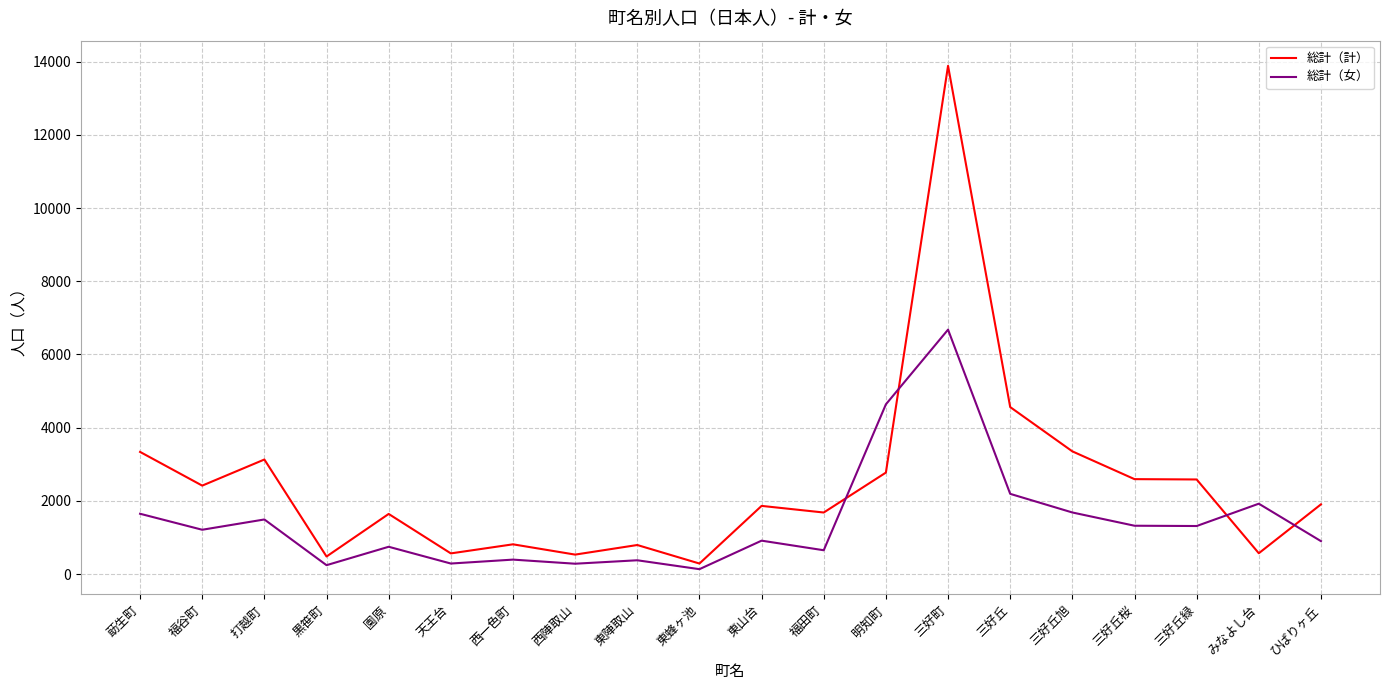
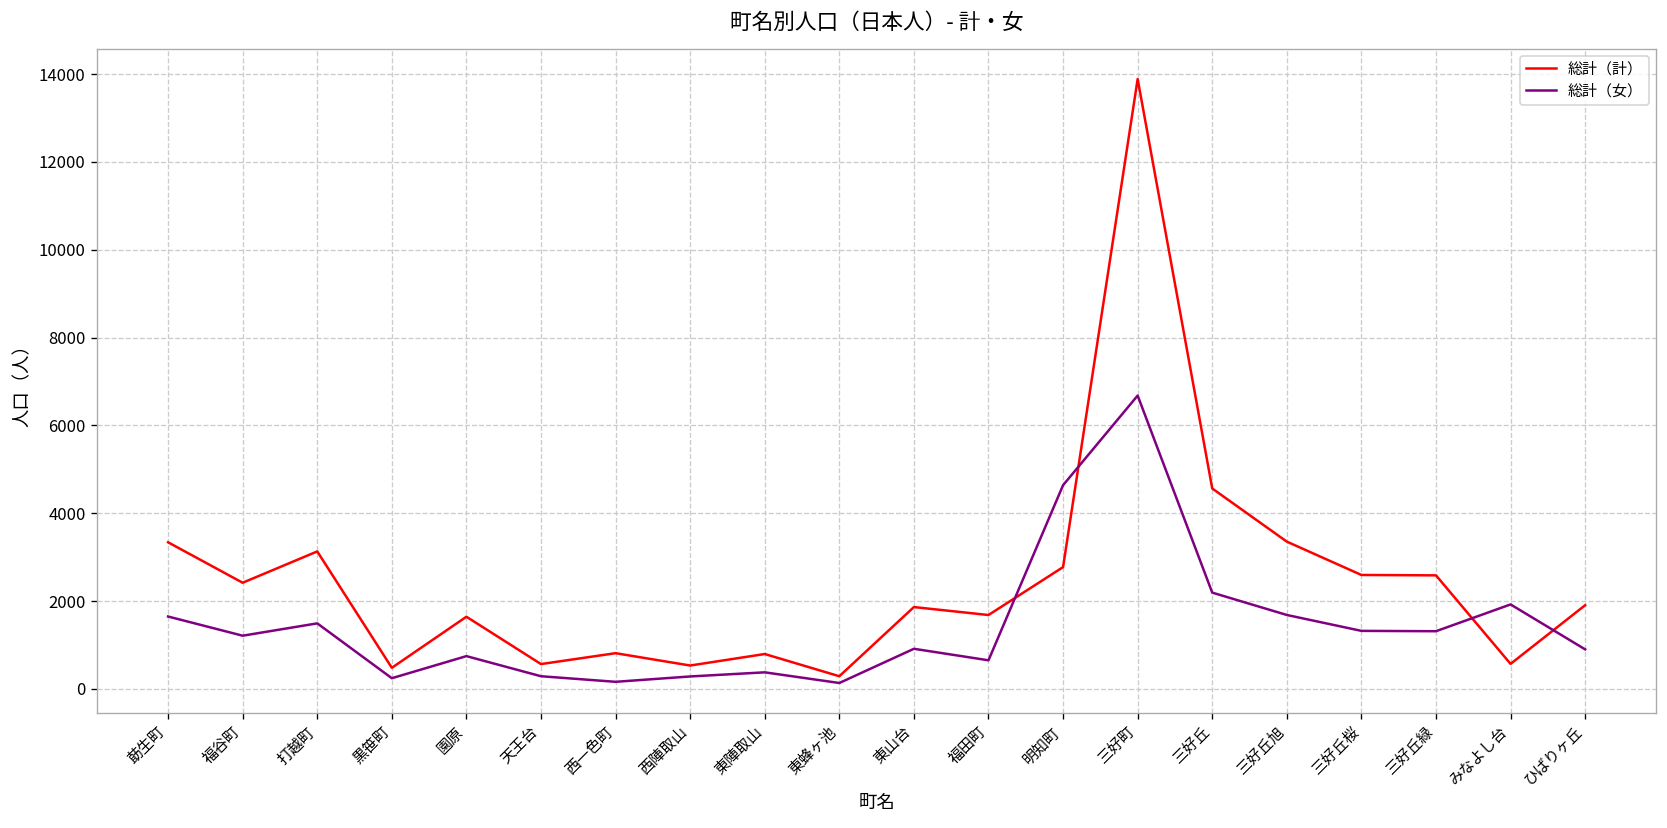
総計（女）, 西一色町: 400 -> 200
